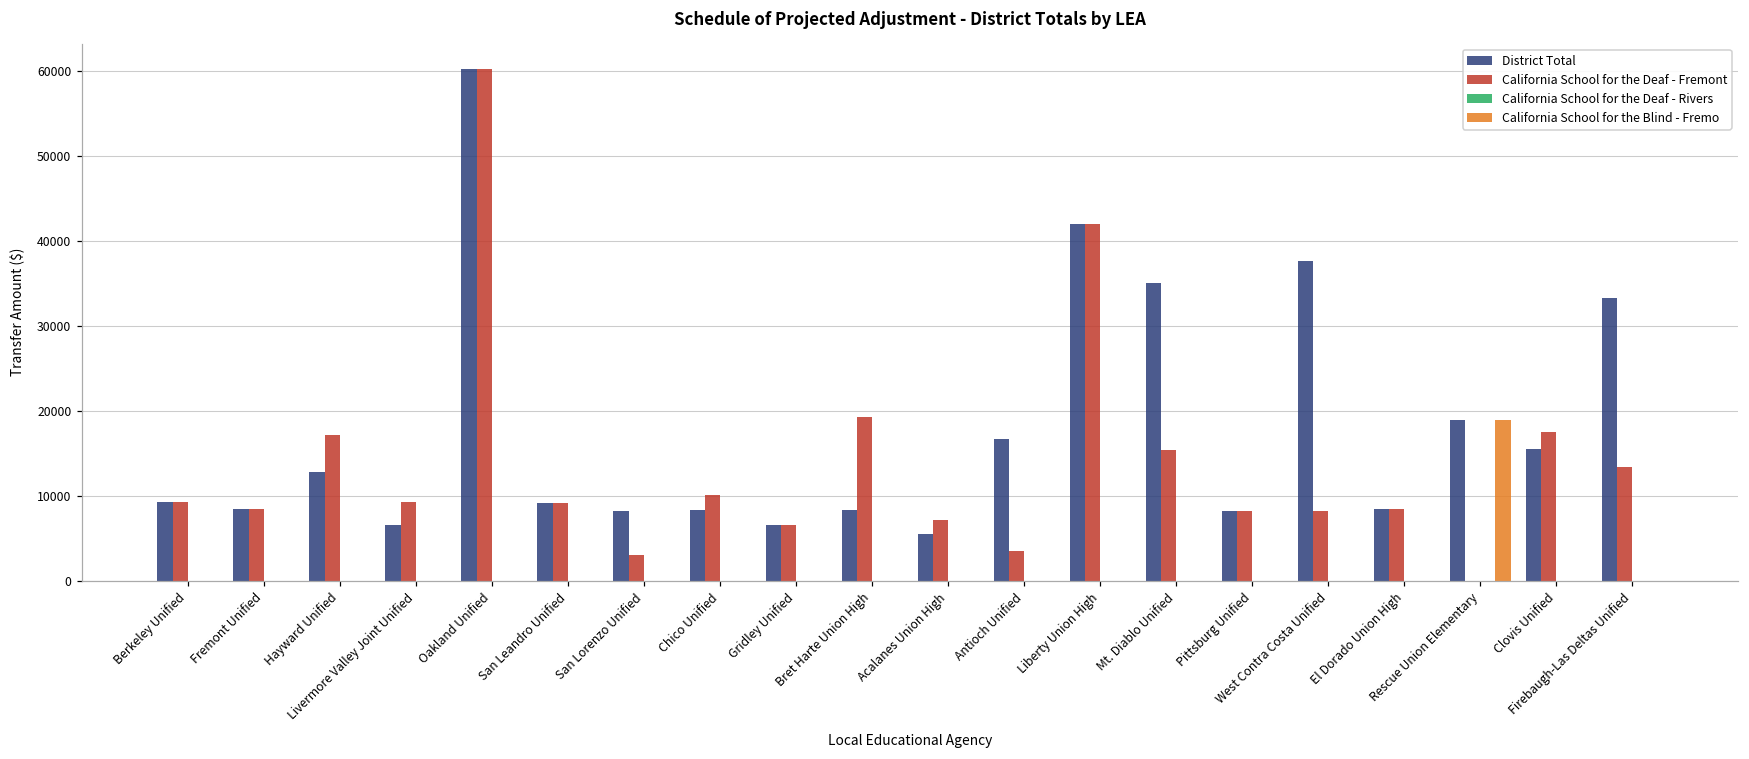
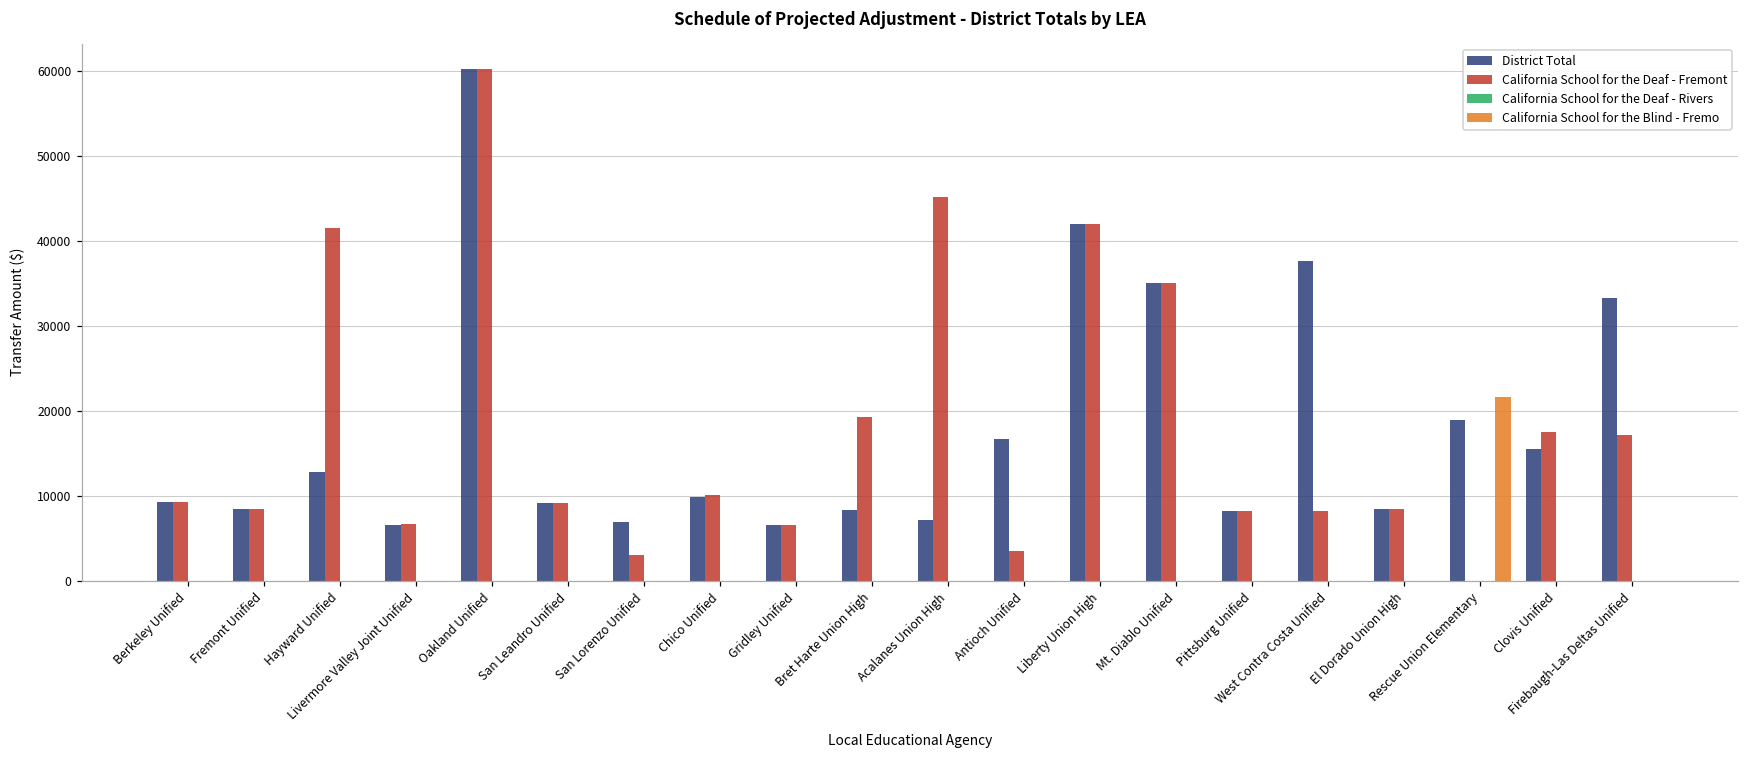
California School for the Deaf - Fremont, Hayward Unified: 17000 -> 41000
California School for the Deaf - Fremont, Livermore Valley Joint Unified: 9000 -> 7000
District Total, San Lorenzo Unified: 8000 -> 7000
District Total, Chico Unified: 8000 -> 10000
District Total, Acalanes Union High: 5000 -> 7000
California School for the Deaf - Fremont, Acalanes Union High: 7000 -> 45000
California School for the Deaf - Fremont, Mt. Diablo Unified: 15000 -> 35000
California School for the Blind - Fremo, Rescue Union Elementary: 19000 -> 22000
California School for the Deaf - Fremont, Firebaugh-Las Deltas Unified: 13000 -> 17000
